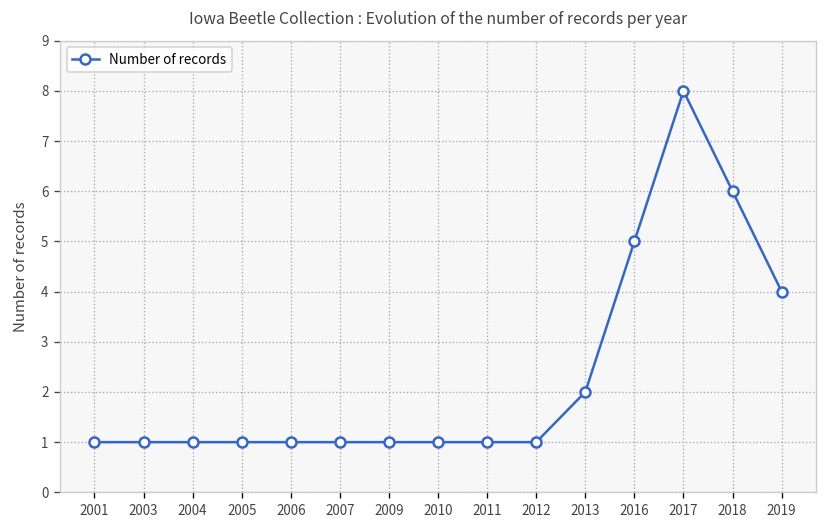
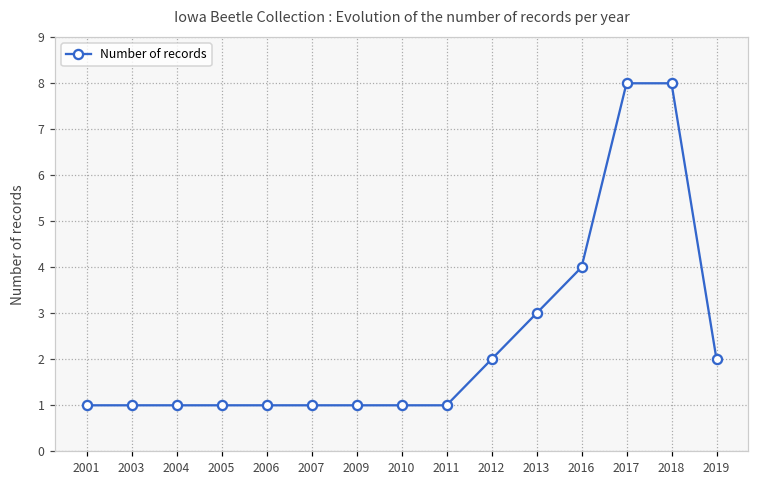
2012: 1 -> 2
2013: 2 -> 3
2016: 5 -> 4
2018: 6 -> 8
2019: 4 -> 2
